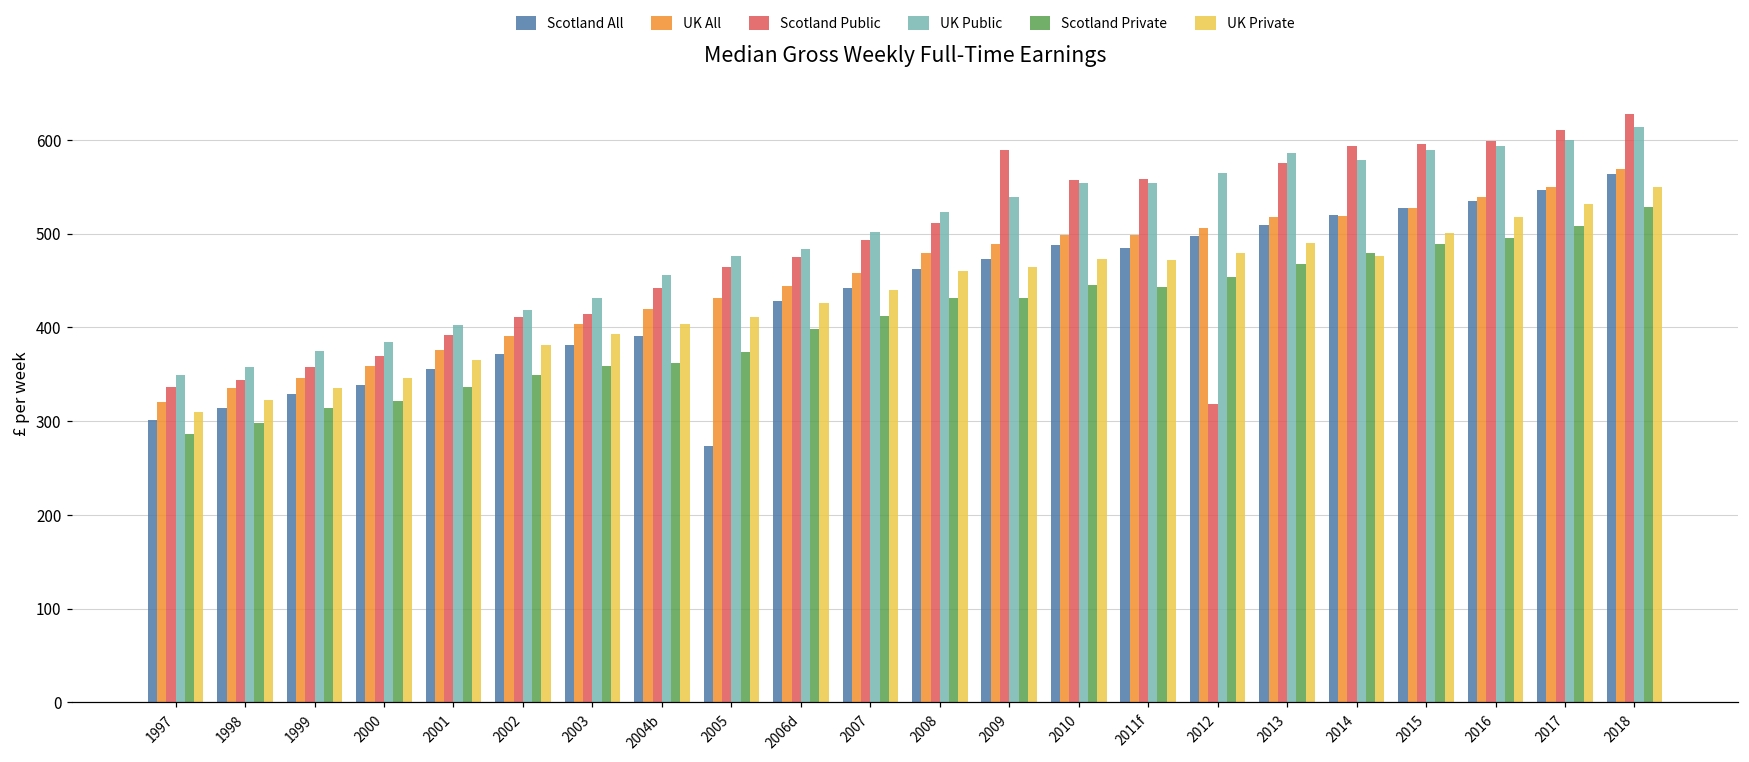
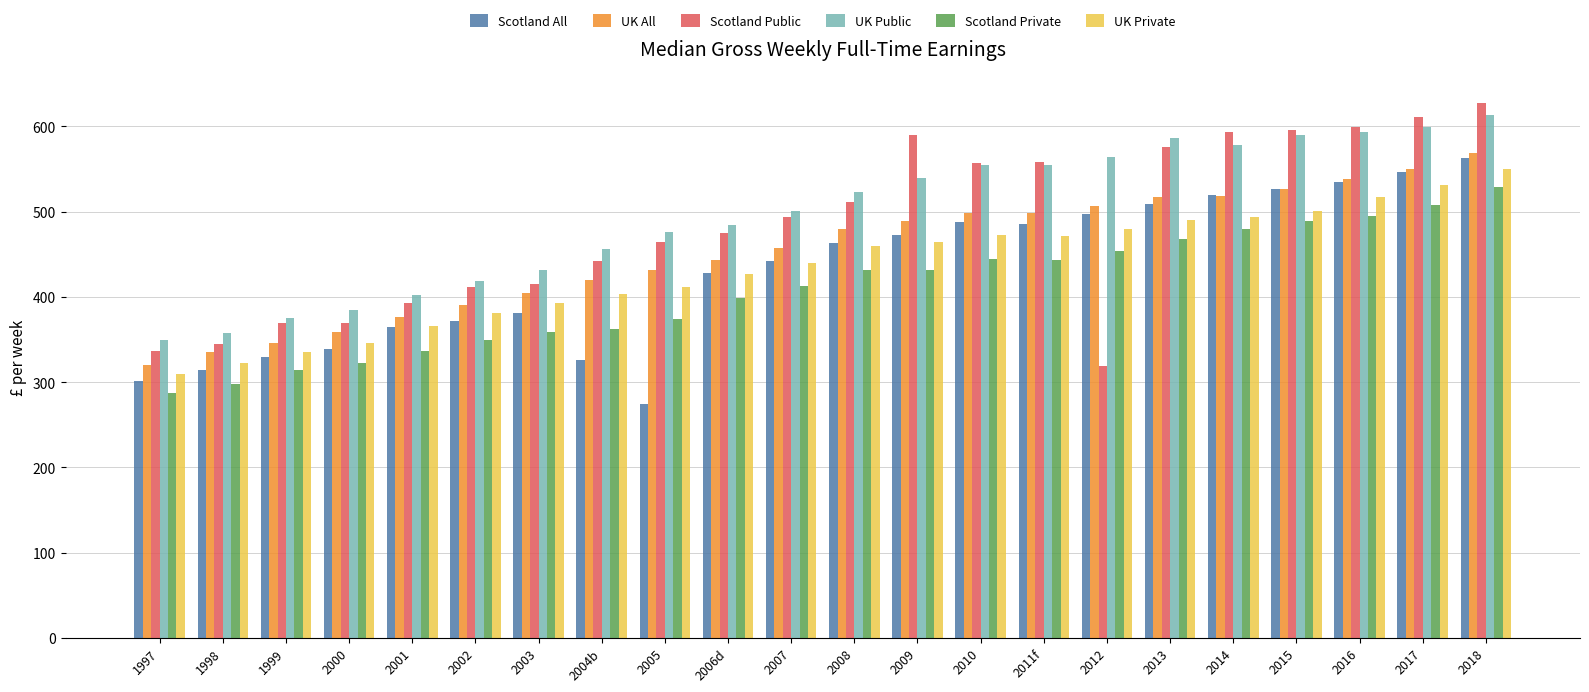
Scotland Public, 1999: 360 -> 370
Scotland All, 2001: 355 -> 365
Scotland All, 2004b: 390 -> 330
UK Private, 2014: 480 -> 490
